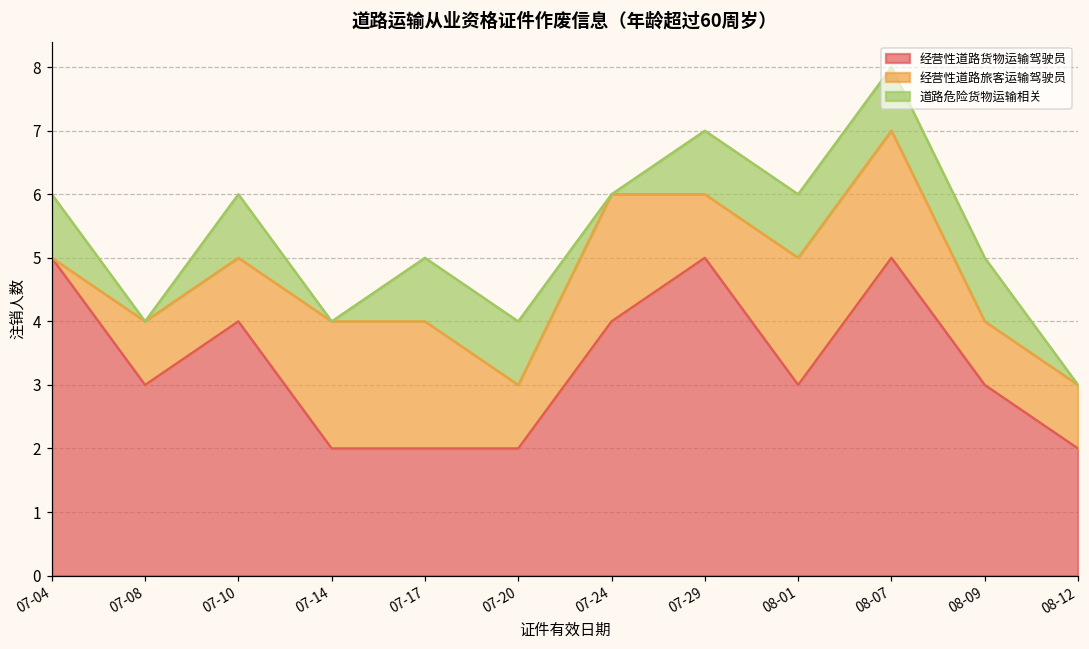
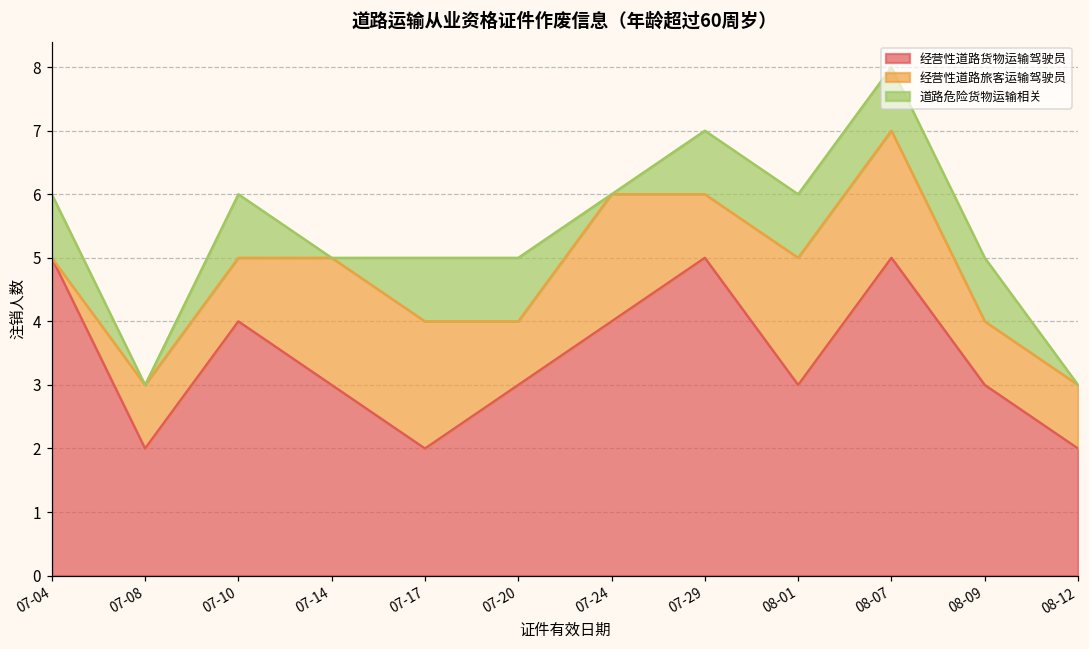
经营性道路货物运输驾驶员, 07-08: 3 -> 2
经营性道路货物运输驾驶员, 07-14: 2 -> 3
经营性道路货物运输驾驶员, 07-20: 2 -> 3
